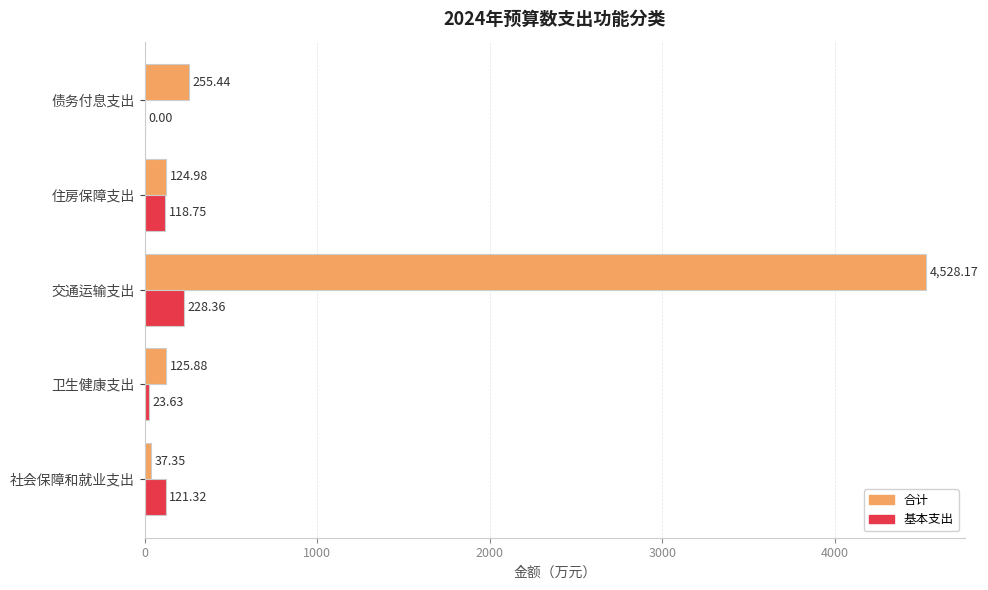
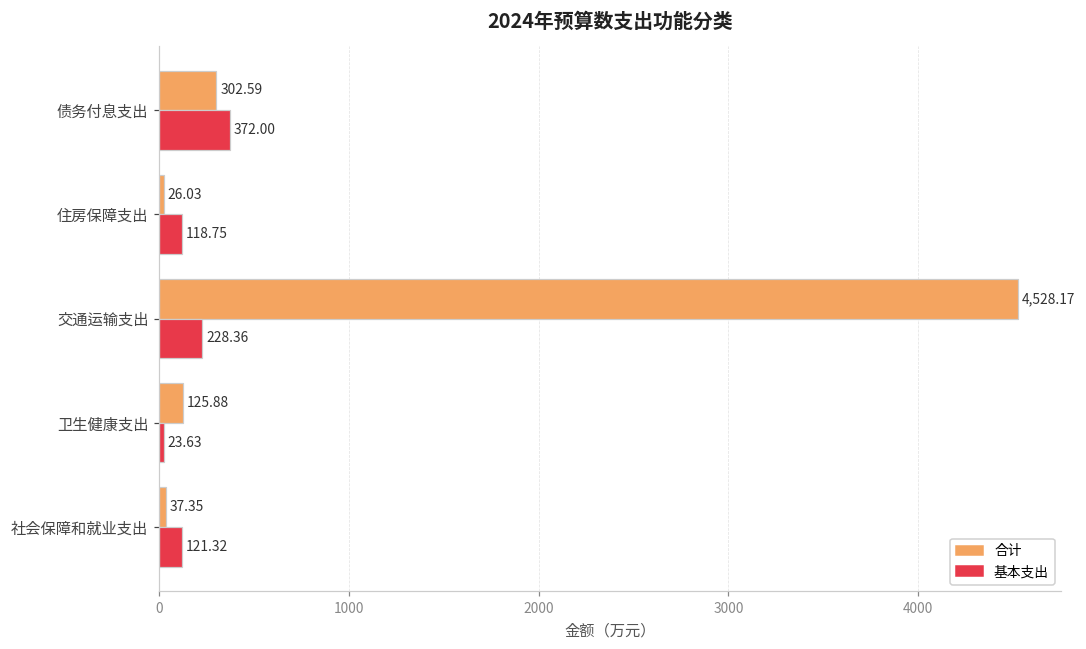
合计, 债务付息支出: 255.44 -> 302.59
基本支出, 债务付息支出: 0.00 -> 372.00
合计, 住房保障支出: 124.98 -> 26.03
